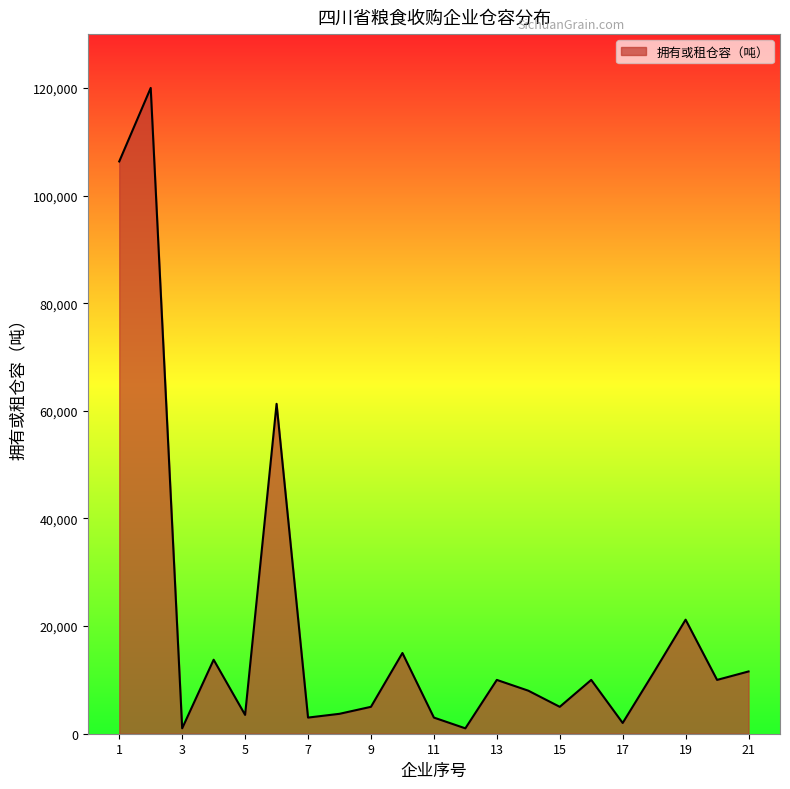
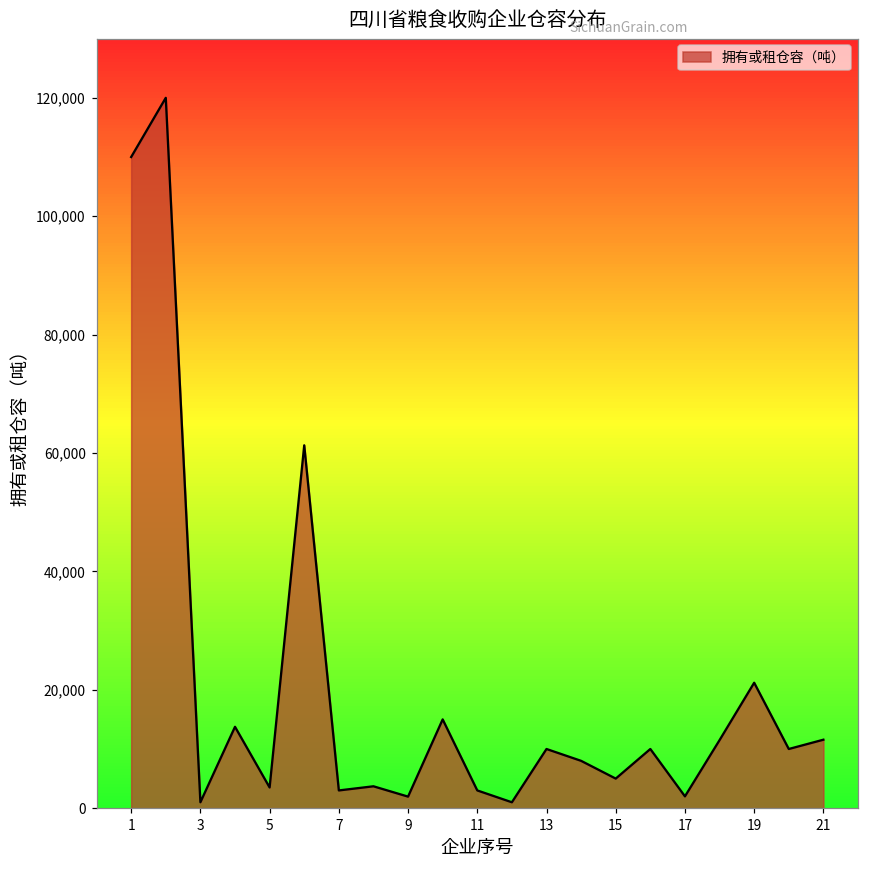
1: 106,000 -> 110,000
9: 5,000 -> 2,000
